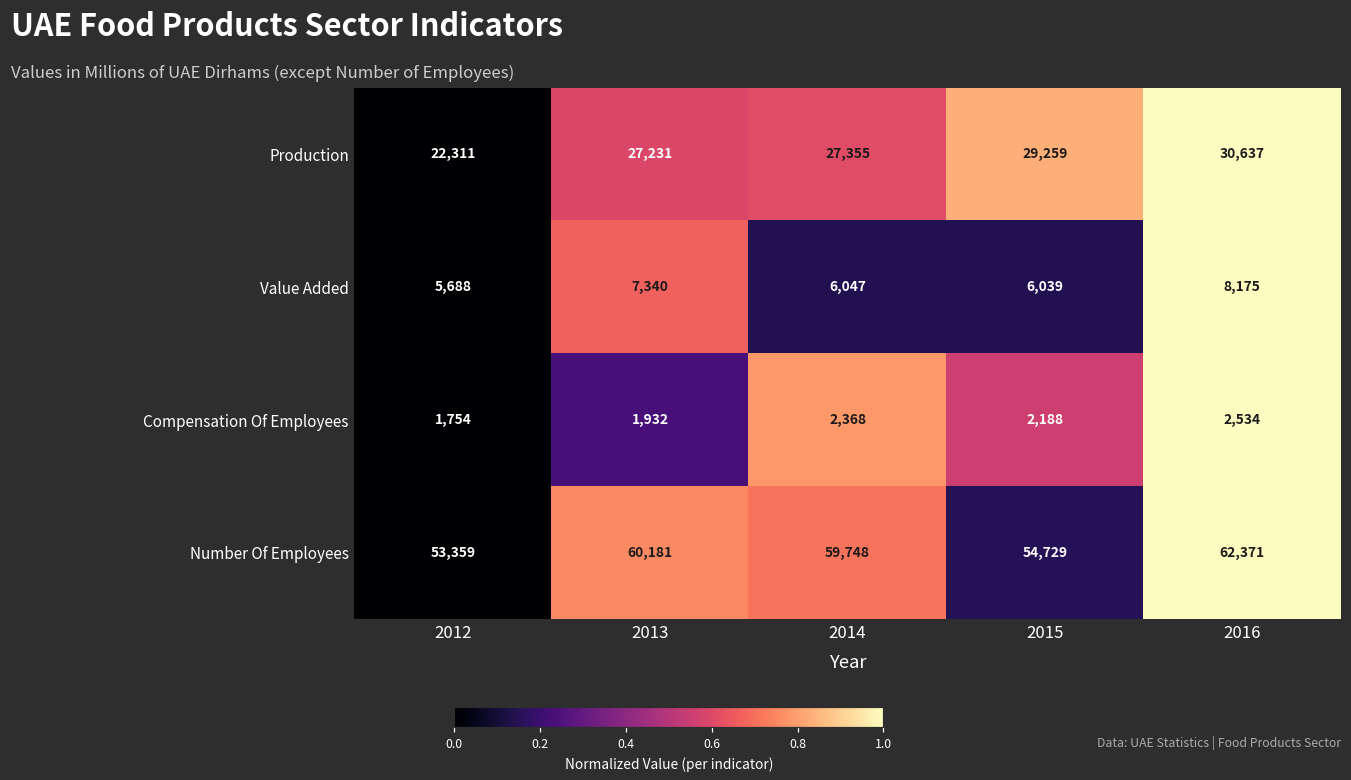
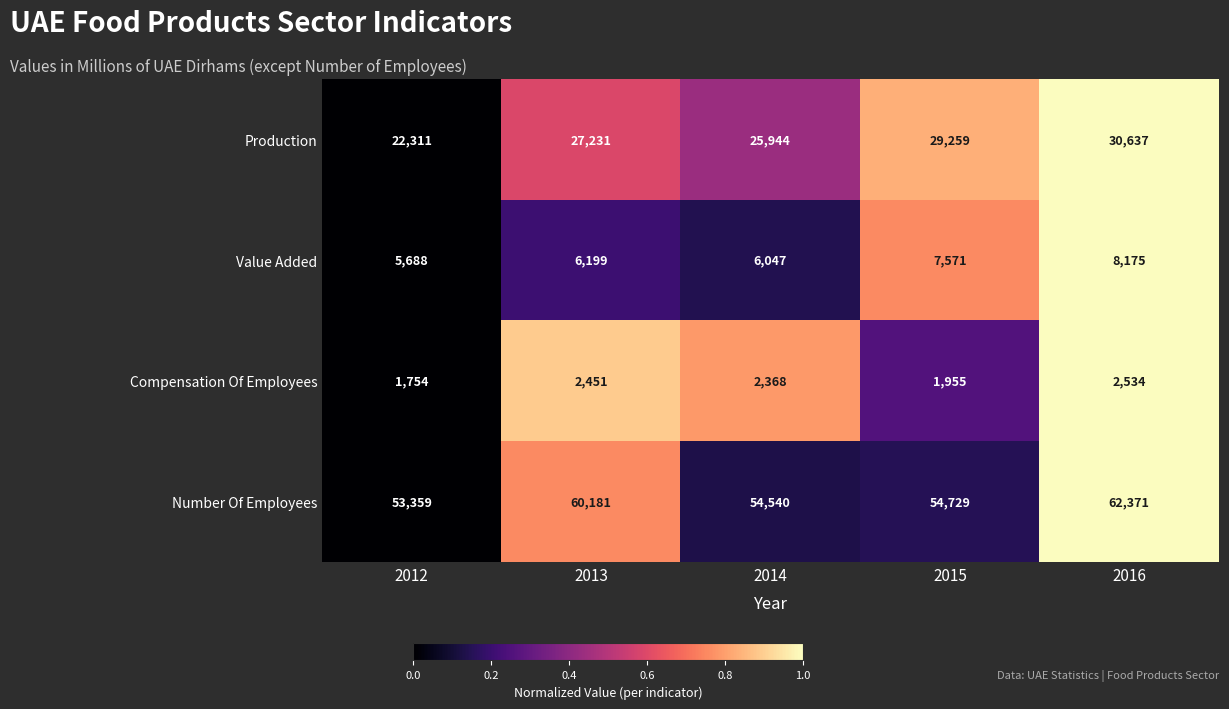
Production, 2014: 27,355 -> 25,944
Value Added, 2013: 7,340 -> 6,199
Value Added, 2015: 6,039 -> 7,571
Compensation Of Employees, 2013: 1,932 -> 2,451
Compensation Of Employees, 2015: 2,188 -> 1,955
Number Of Employees, 2014: 59,748 -> 54,540
